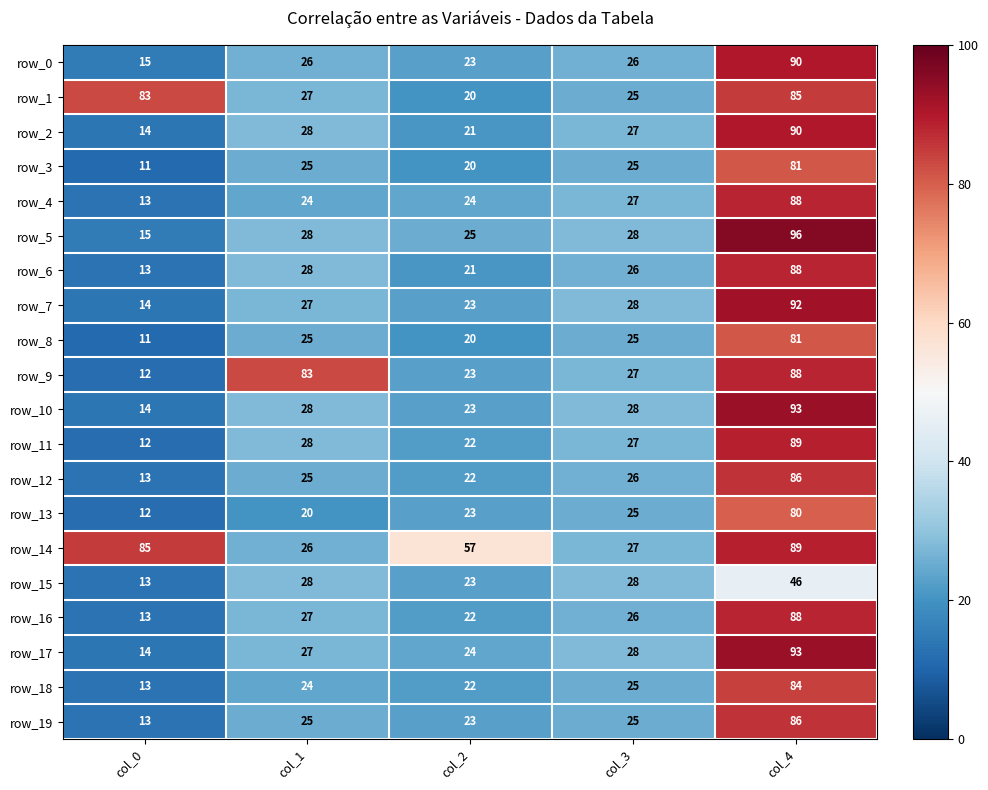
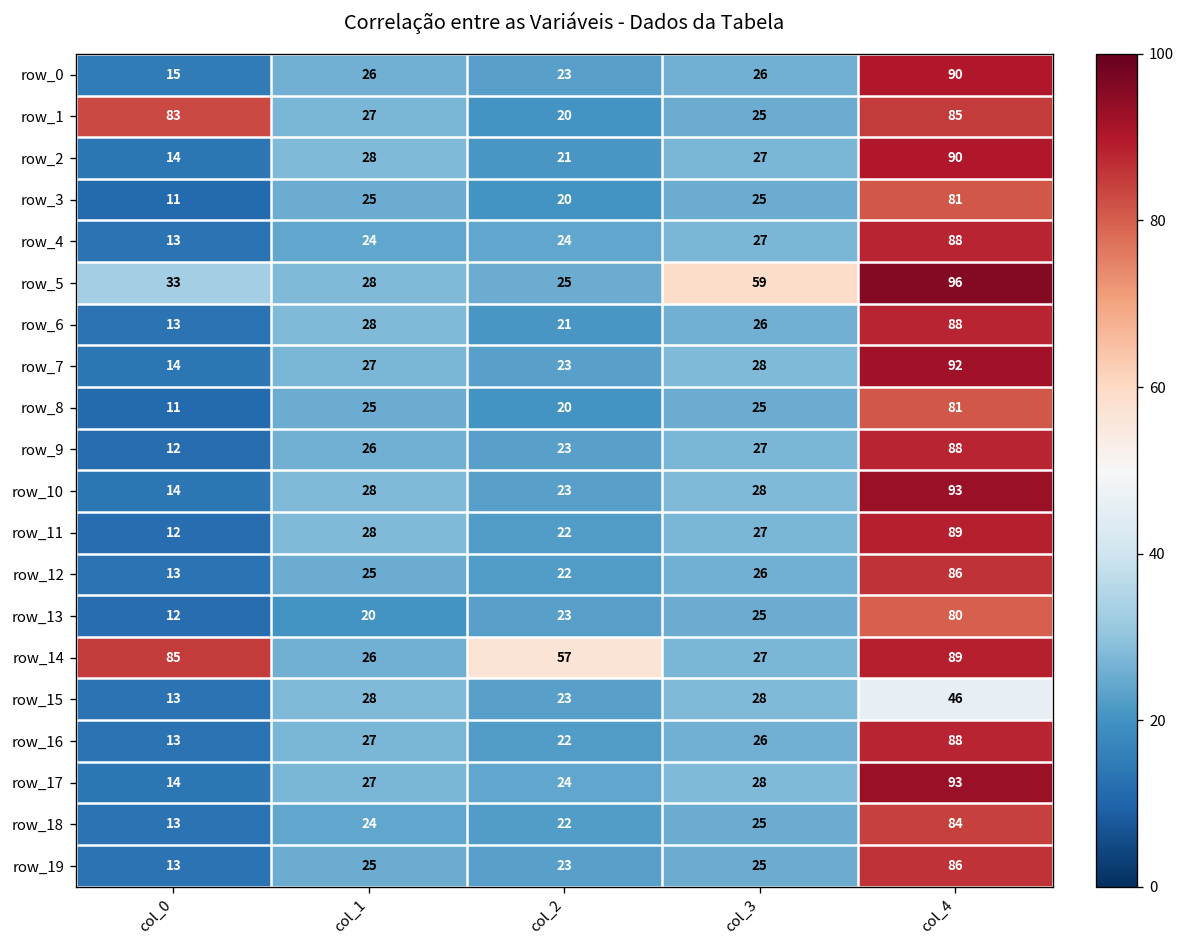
row_5, col_0: 15 -> 33
row_5, col_3: 28 -> 59
row_9, col_1: 83 -> 26
